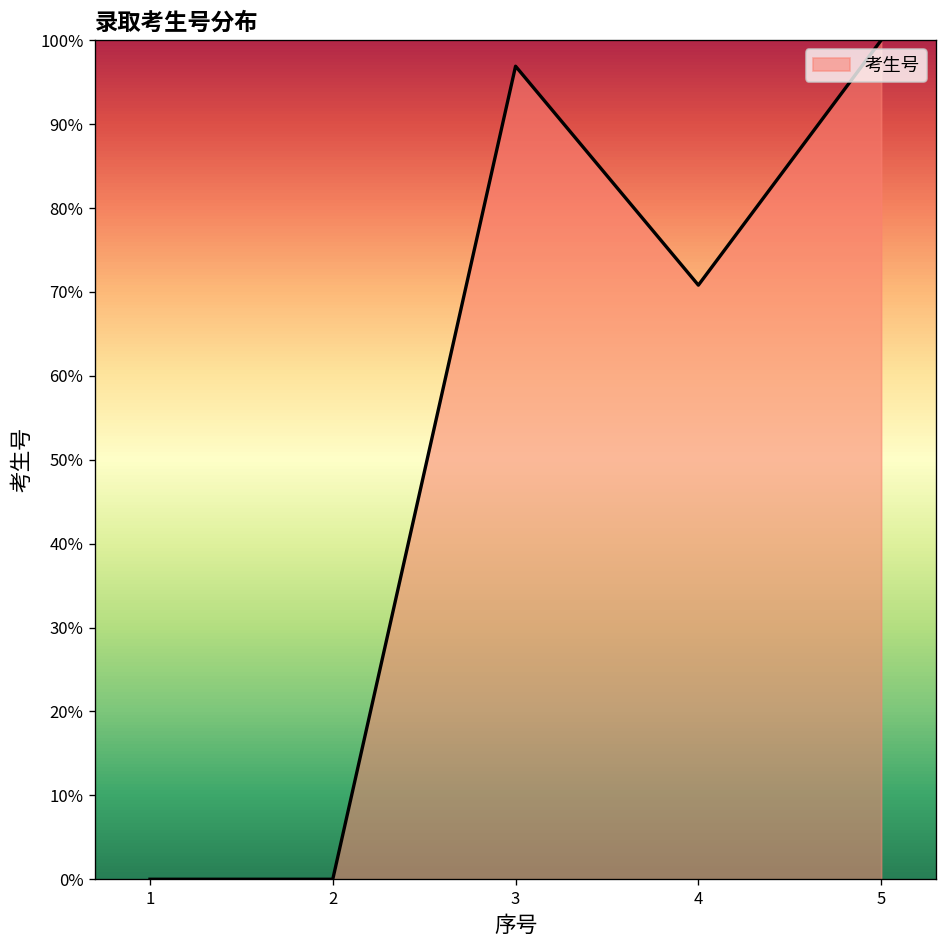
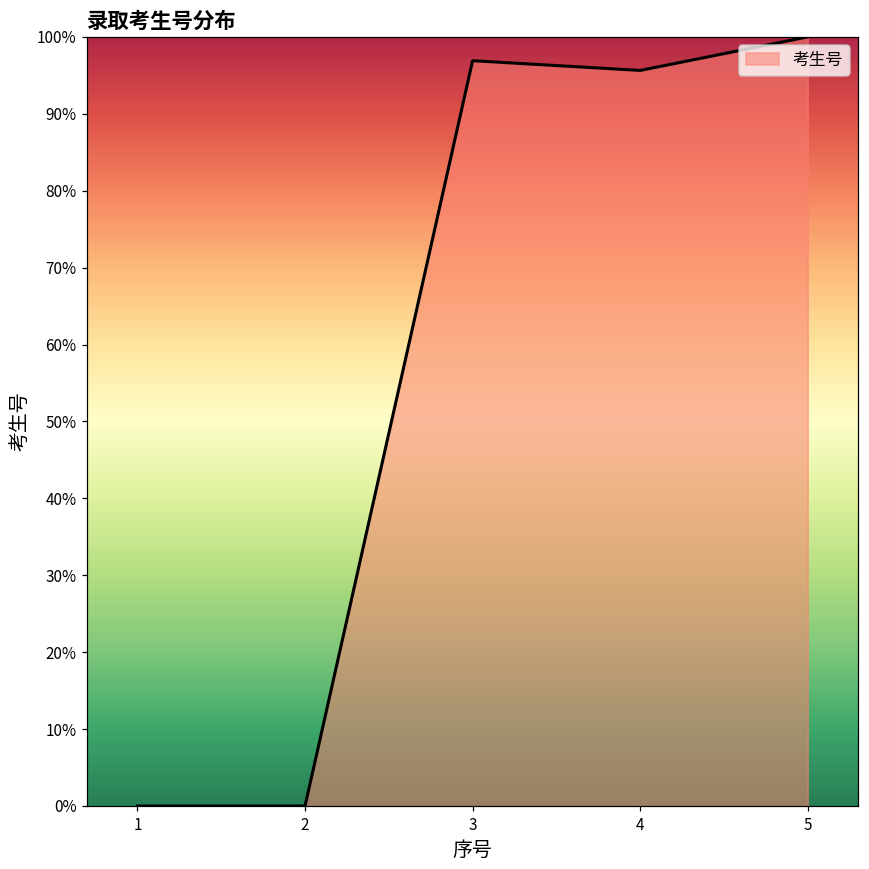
4: 71% -> 96%
